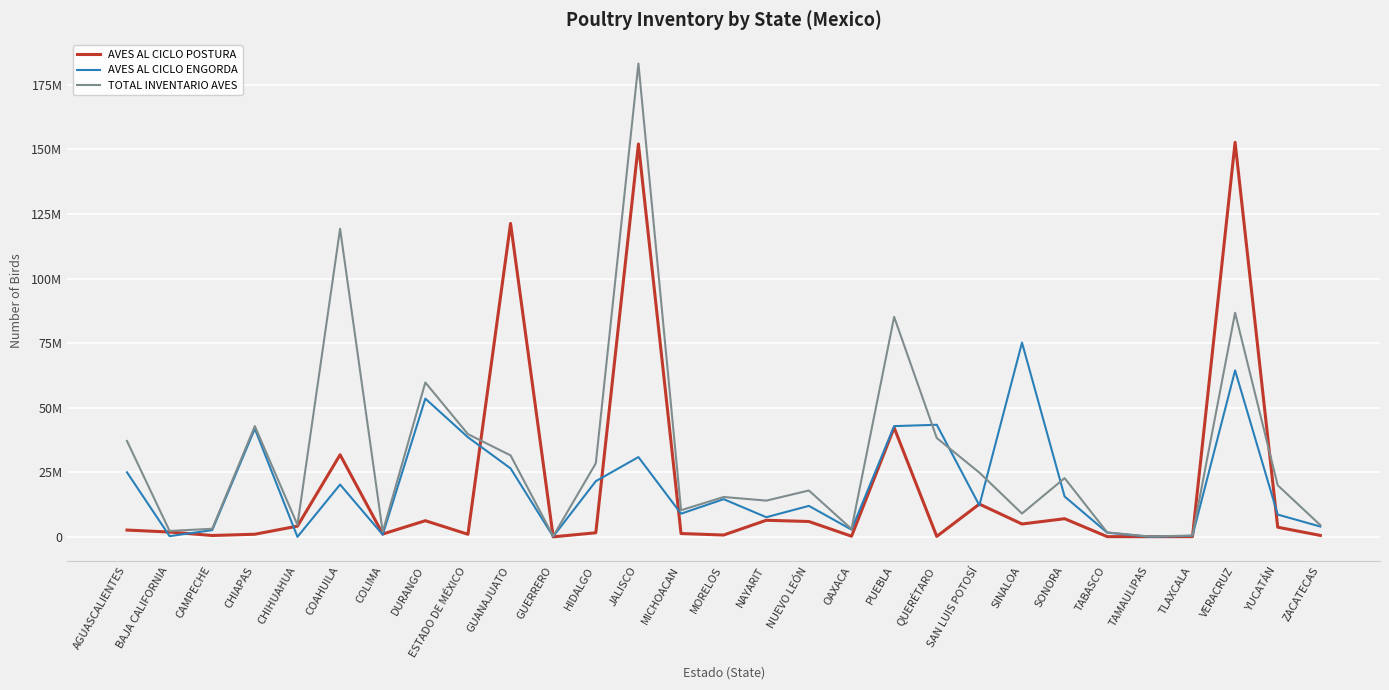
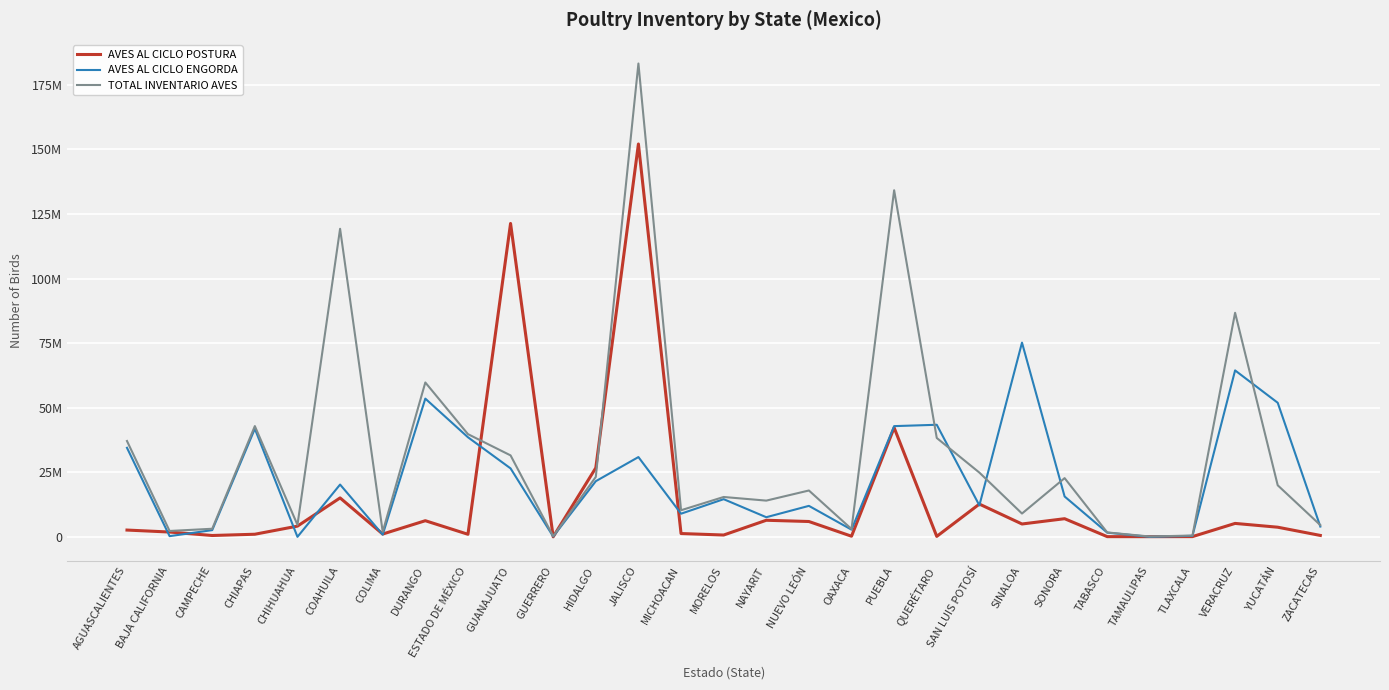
AVES AL CICLO ENGORDA, AGUASCALIENTES: 25000000 -> 34000000
AVES AL CICLO POSTURA, COAHUILA: 32000000 -> 15000000
AVES AL CICLO POSTURA, HIDALGO: 2000000 -> 27000000
TOTAL INVENTARIO AVES, HIDALGO: 28000000 -> 23000000
TOTAL INVENTARIO AVES, PUEBLA: 85000000 -> 134000000
AVES AL CICLO POSTURA, VERACRUZ: 153000000 -> 5000000
AVES AL CICLO ENGORDA, YUCATÁN: 9000000 -> 52000000
